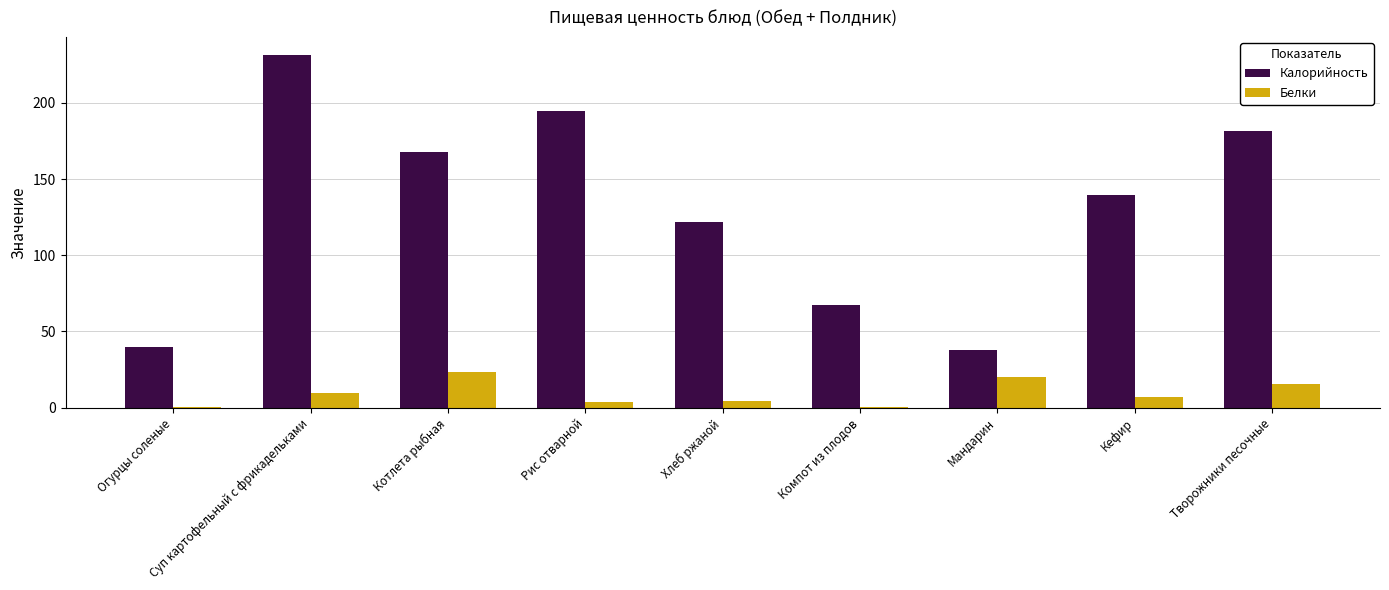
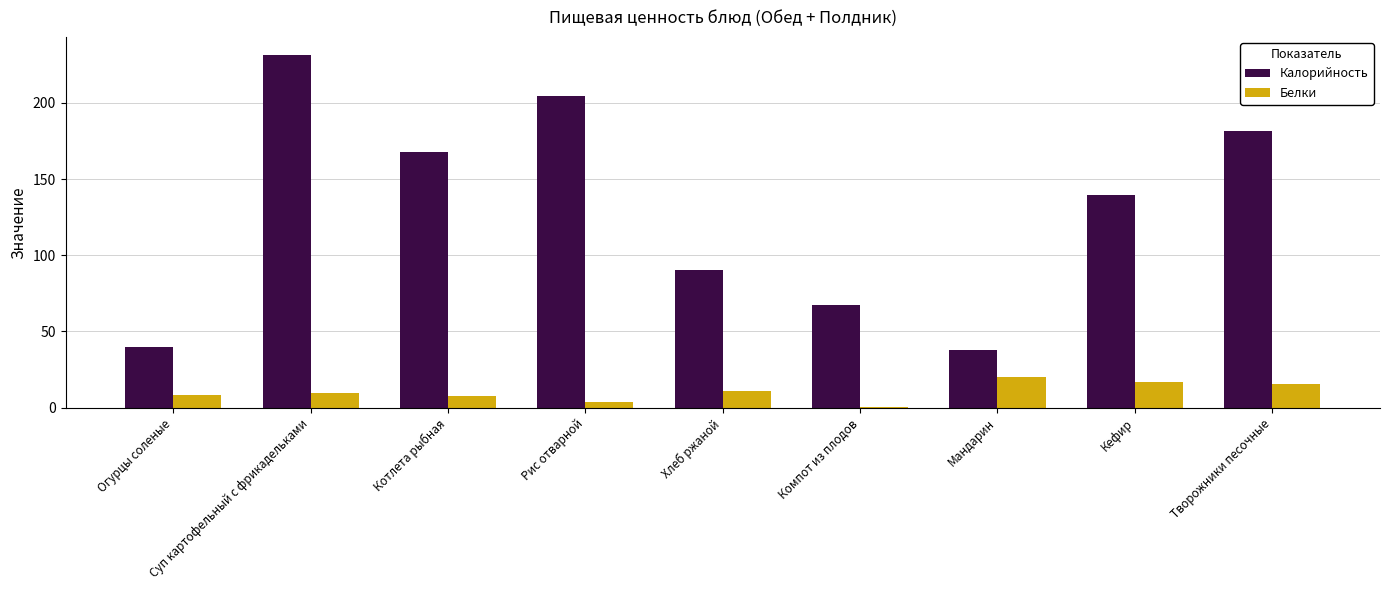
Белки, Огурцы соленые: 0 -> 8
Белки, Котлета рыбная: 24 -> 8
Калорийность, Рис отварной: 195 -> 205
Калорийность, Хлеб ржаной: 122 -> 90
Белки, Хлеб ржаной: 5 -> 11
Белки, Кефир: 7 -> 17
